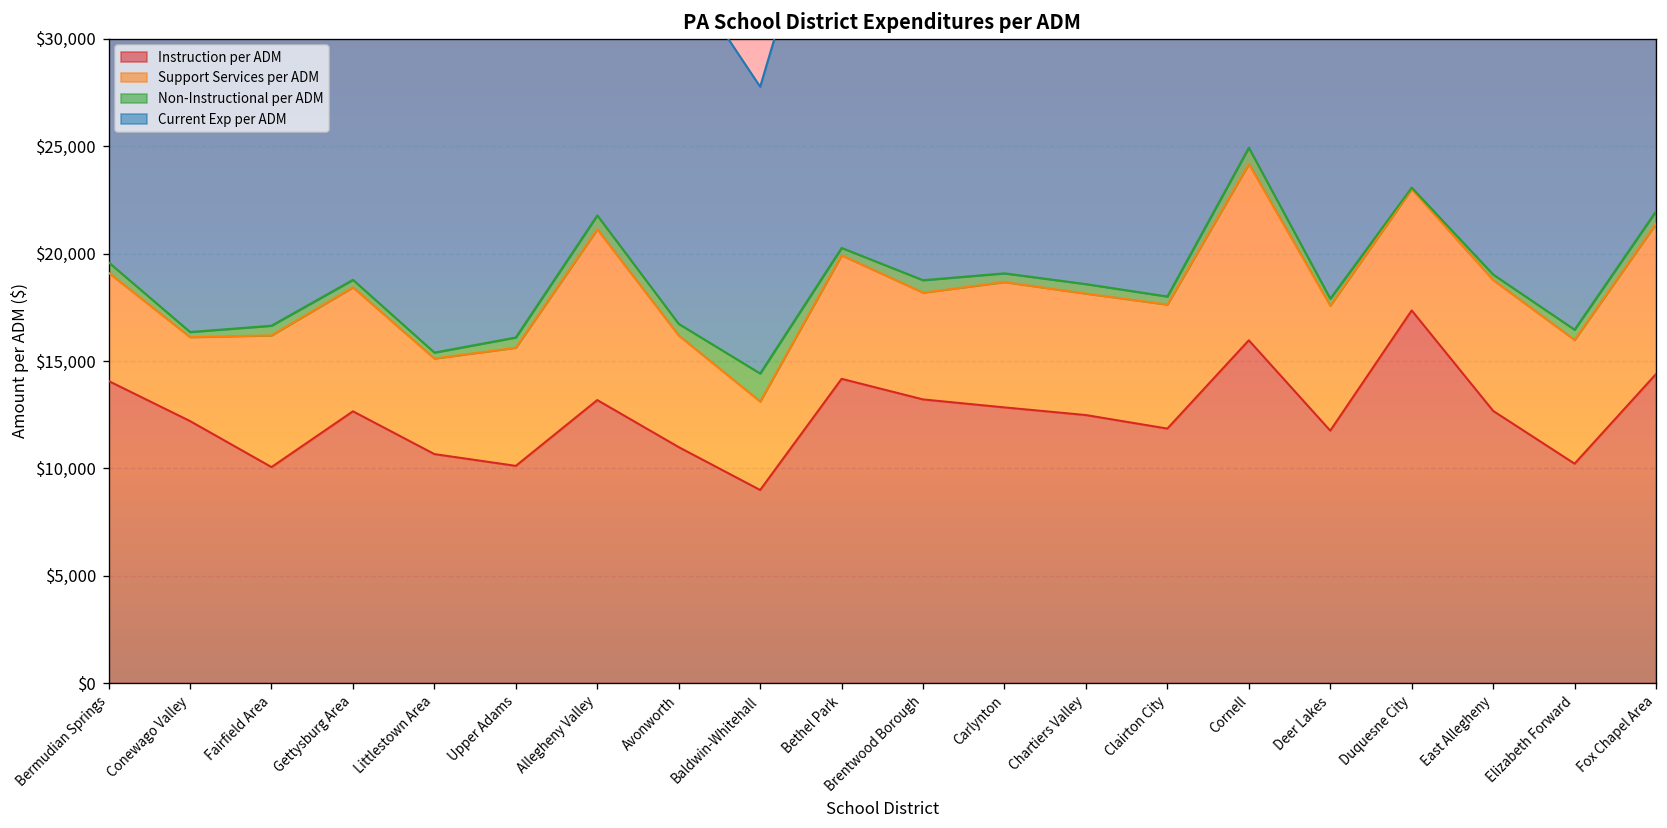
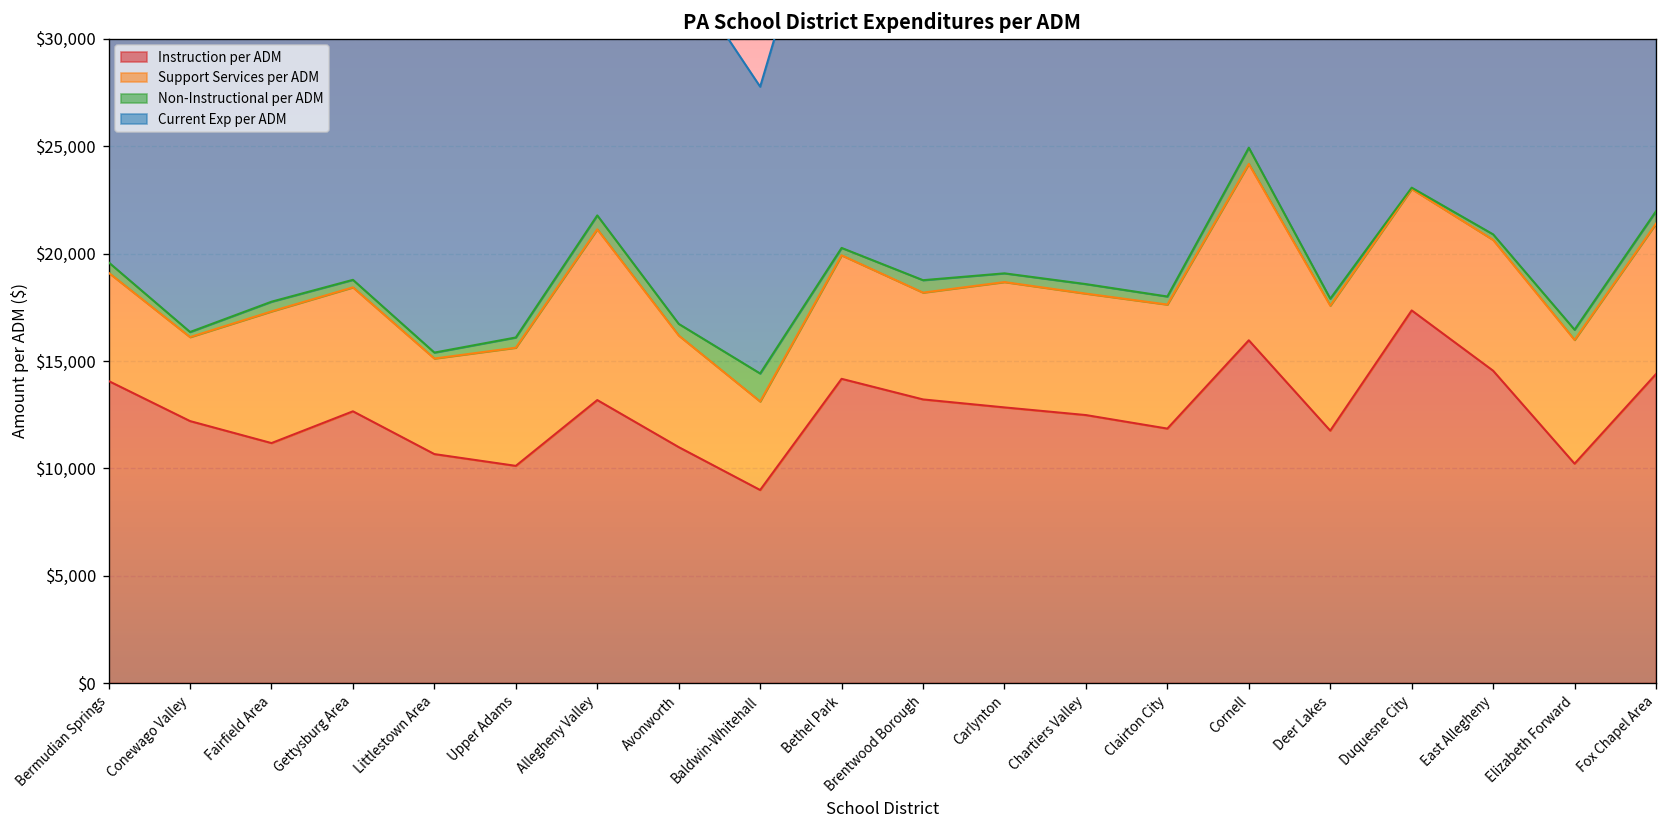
Instruction per ADM, Fairfield Area: $10,100 -> $11,200
Instruction per ADM, East Allegheny: $12,700 -> $14,500
